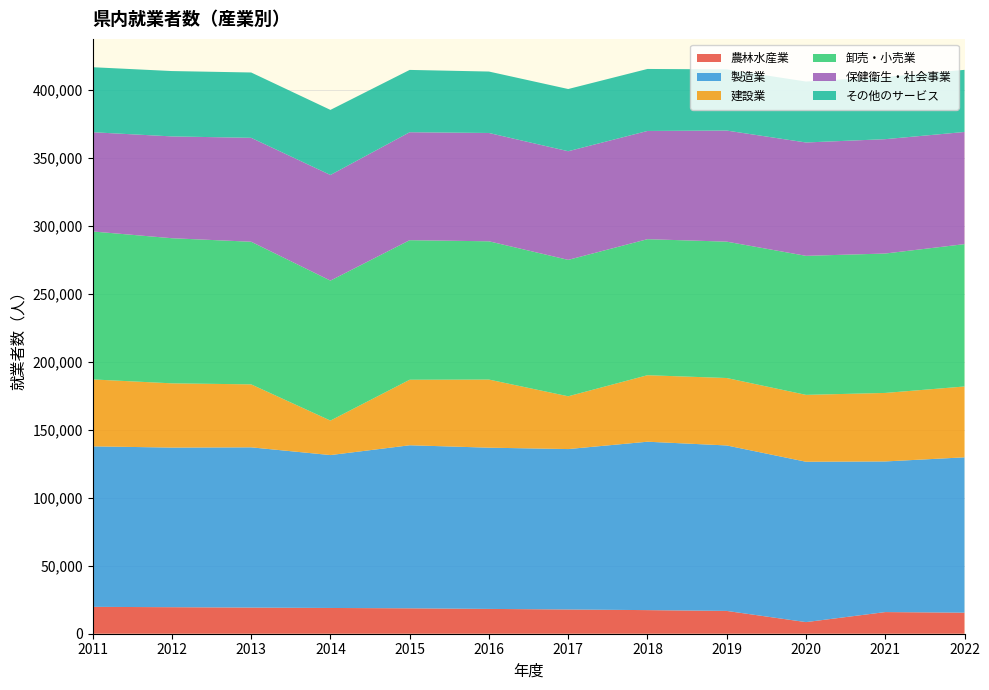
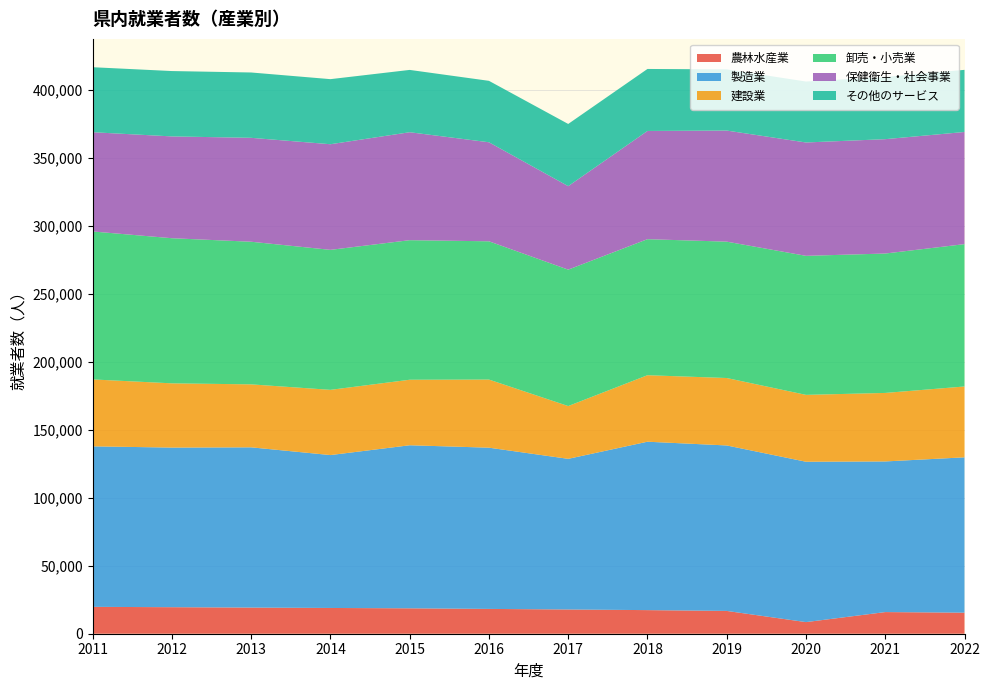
建設業, 2014: 25,000 -> 48,000
保健衛生・社会事業, 2016: 80,000 -> 73,000
製造業, 2017: 118,000 -> 111,000
保健衛生・社会事業, 2017: 80,000 -> 61,000
